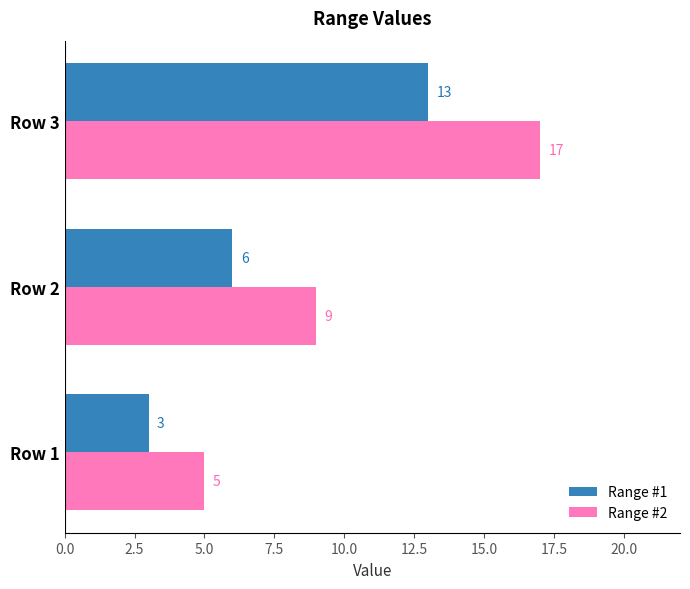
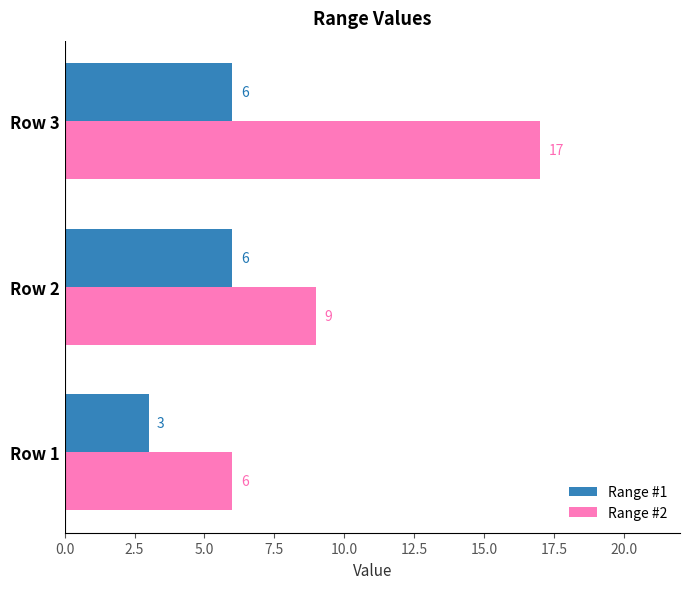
Range #1, Row 3: 13 -> 6
Range #2, Row 1: 5 -> 6
